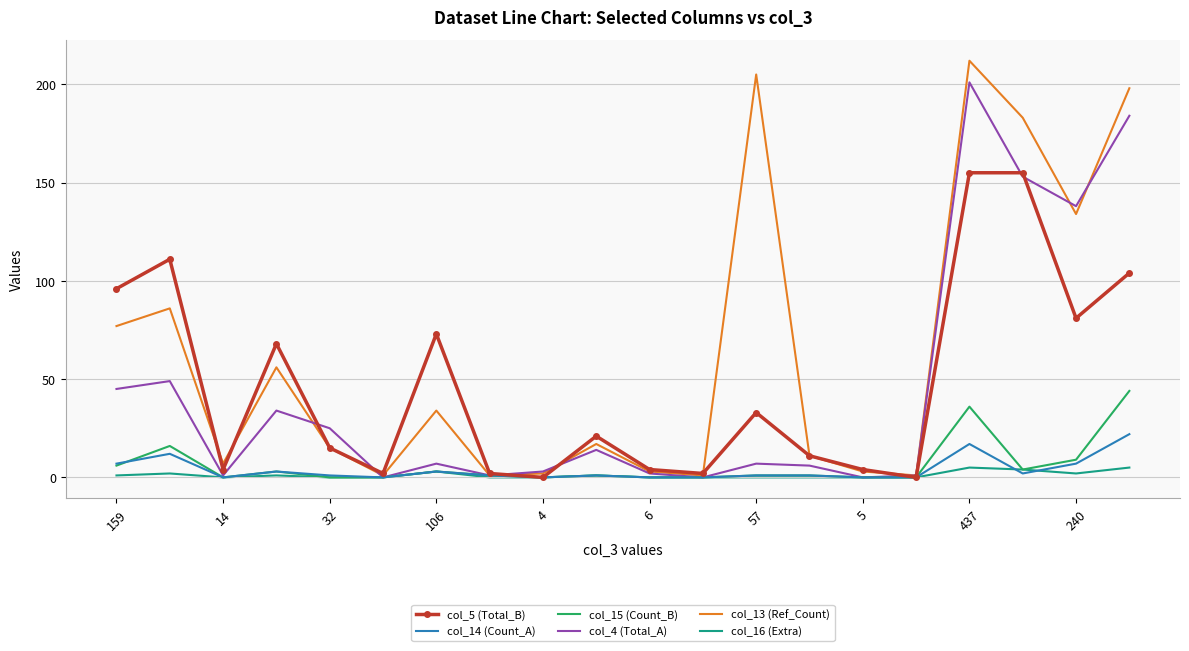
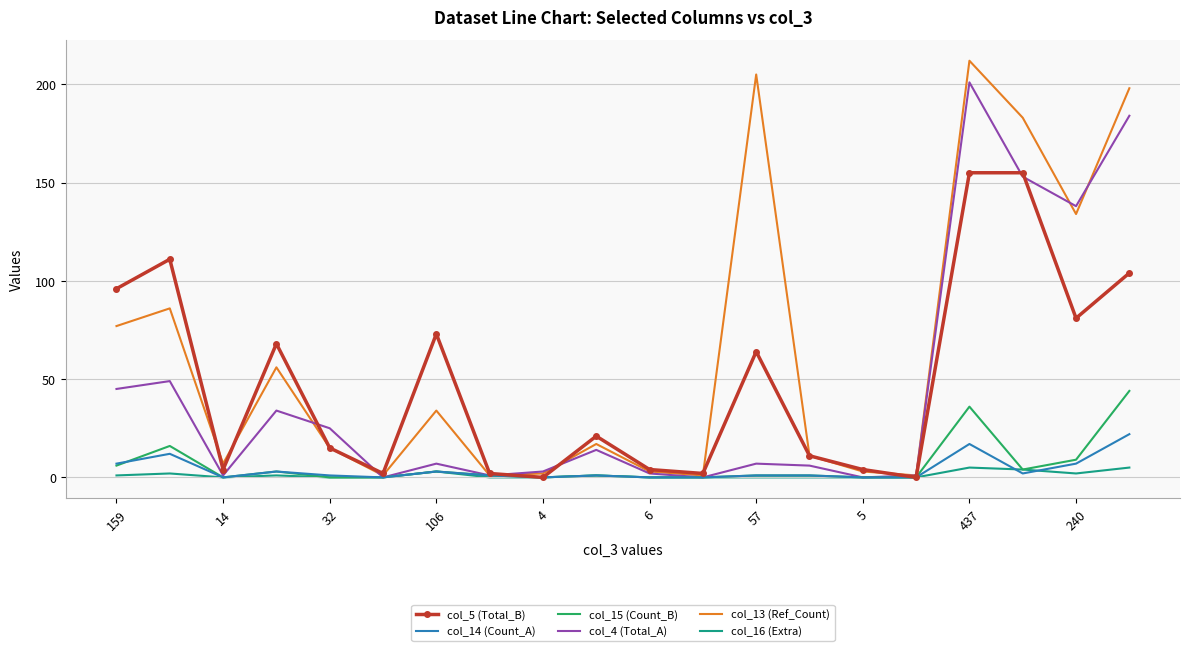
col_5 (Total_B), 57: 33 -> 64
